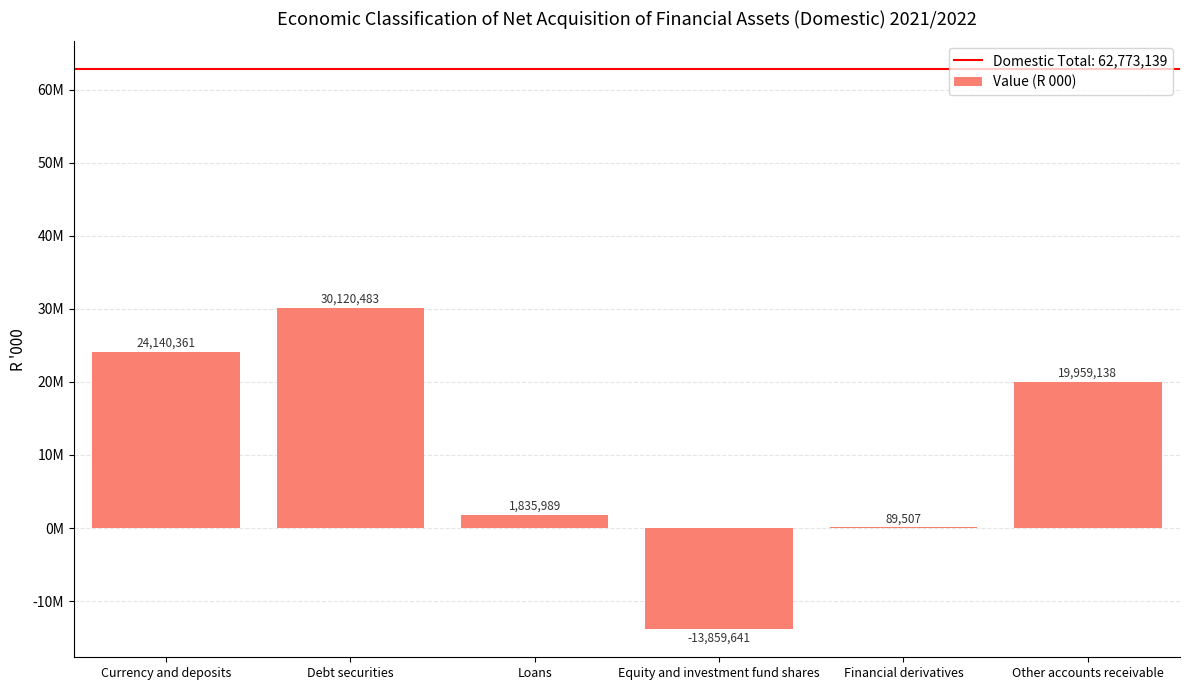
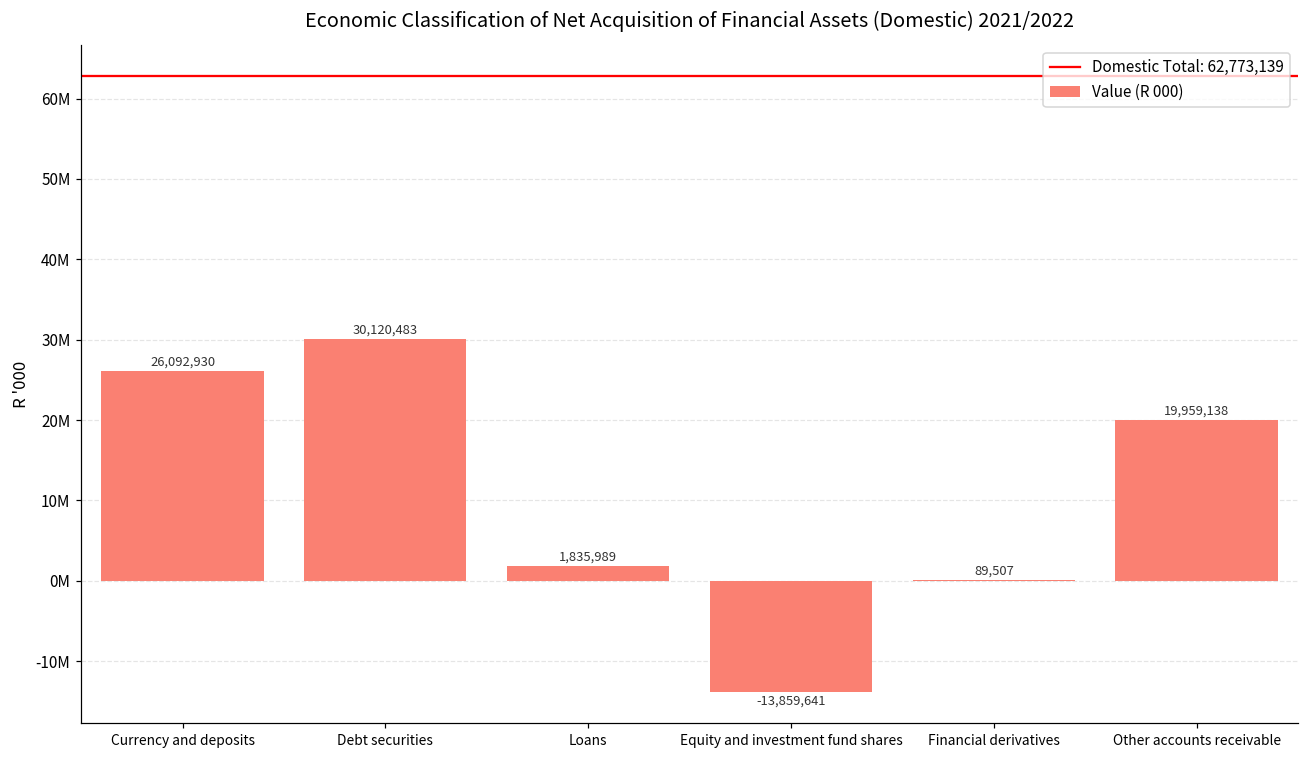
Currency and deposits: 24,140,361 -> 26,092,930
